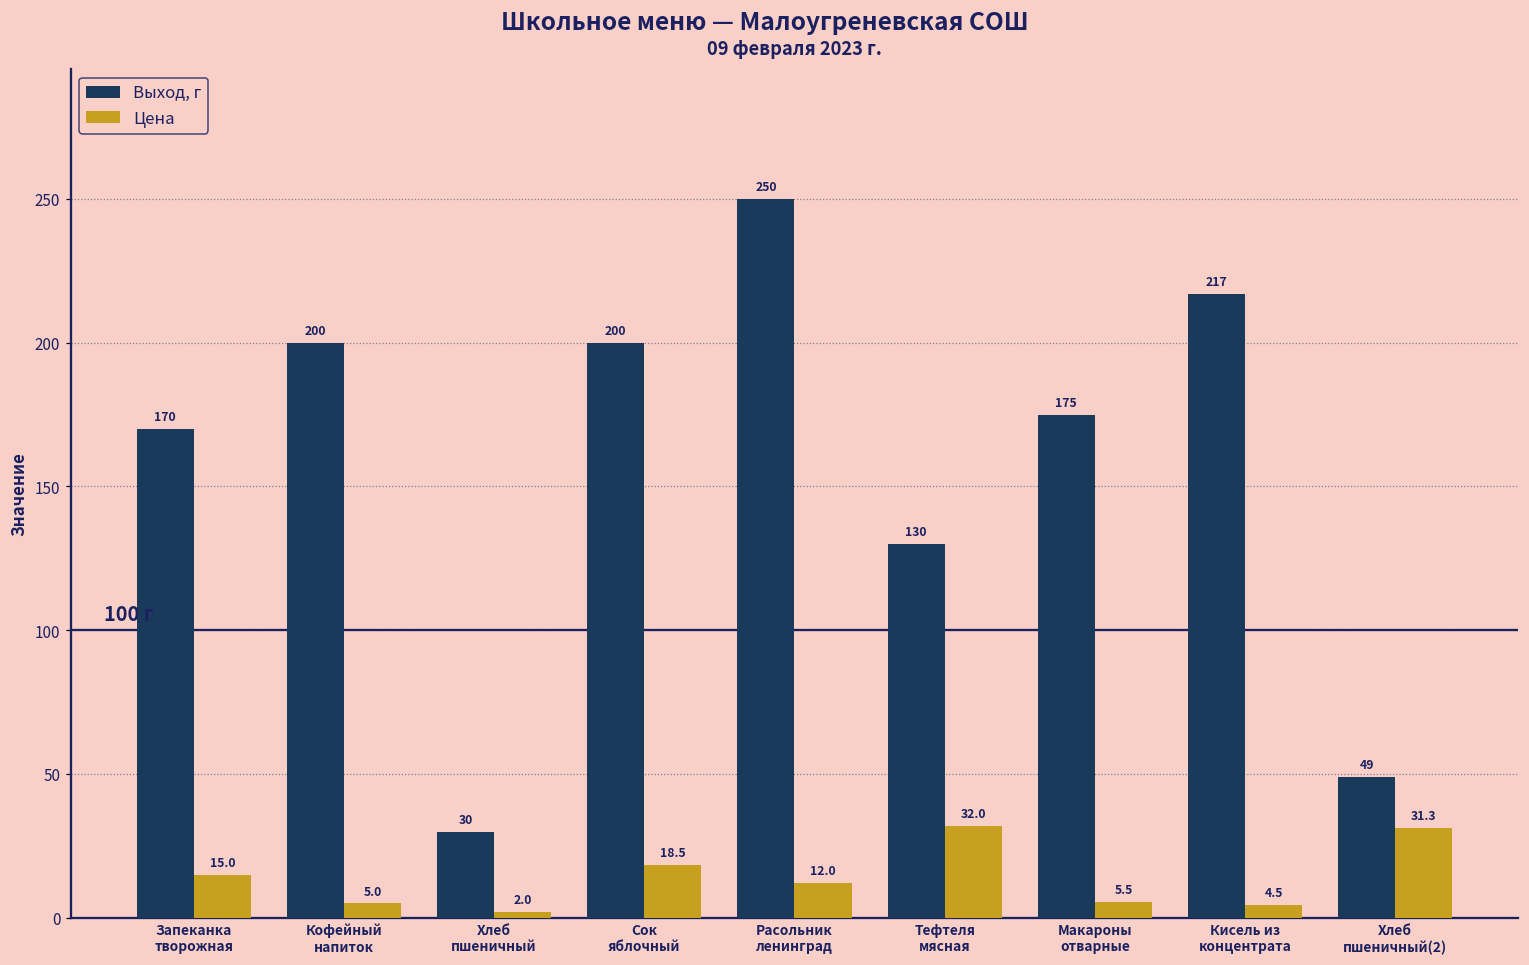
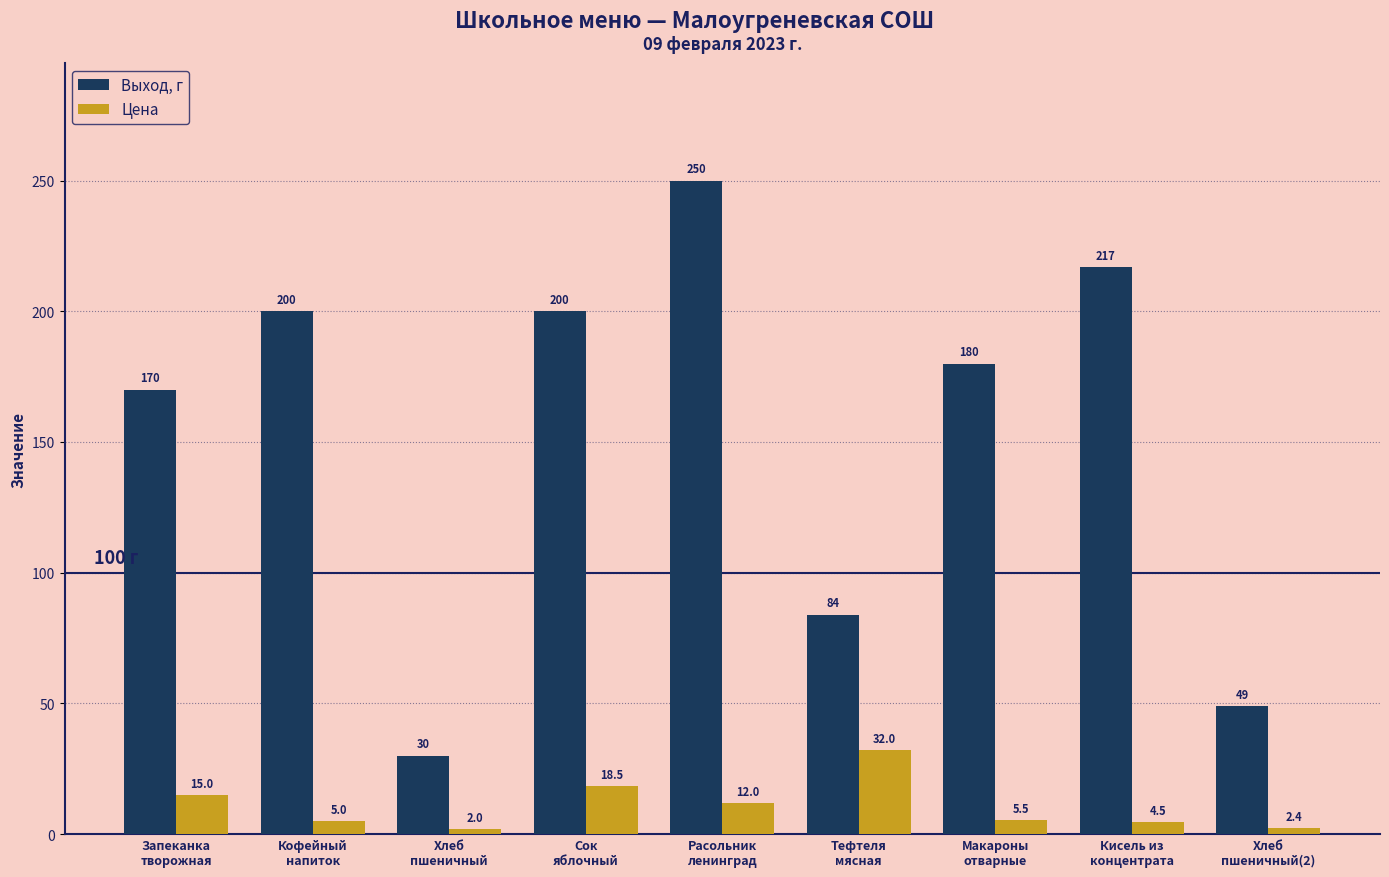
Выход, г, Тефтеля мясная: 130 -> 84
Выход, г, Макароны отварные: 175 -> 180
Цена, Хлеб пшеничный(2): 31.3 -> 2.4
